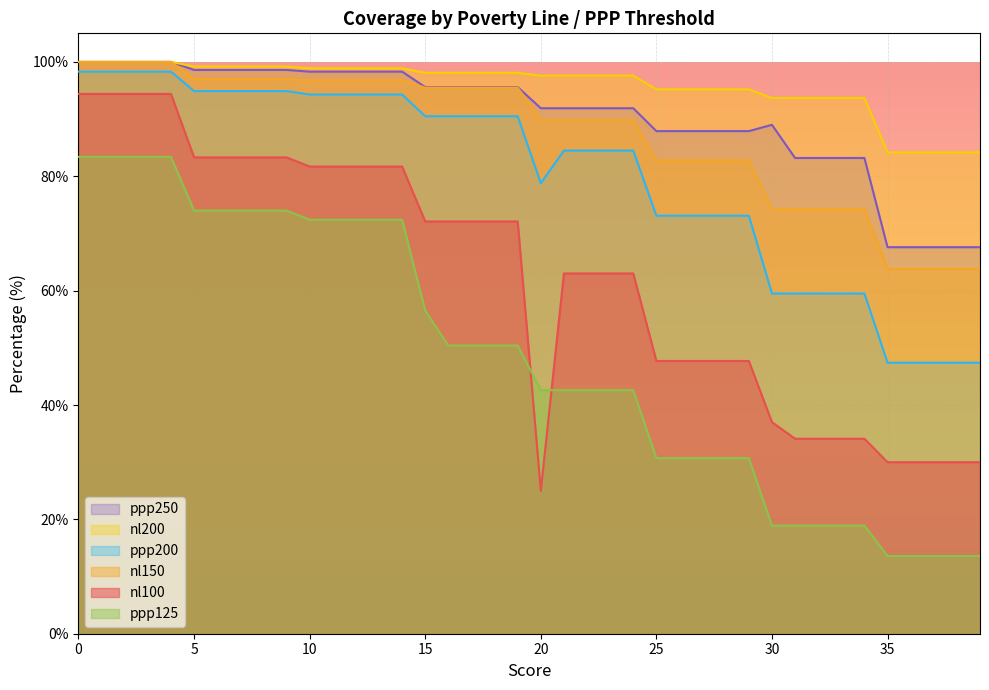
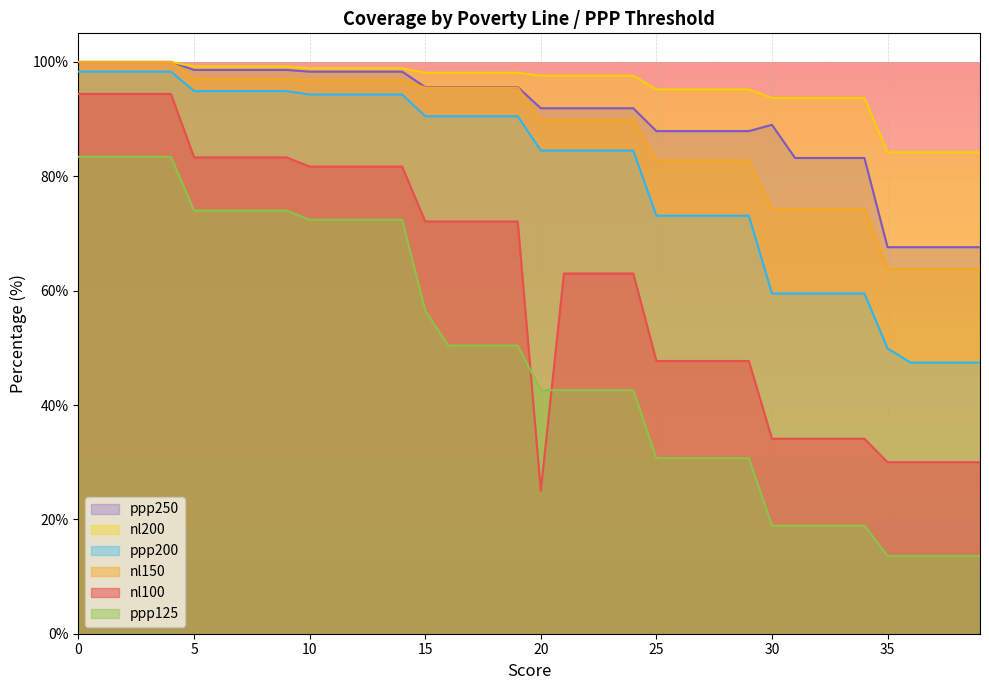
ppp200, 20: 79% -> 85%
nl100, 30: 37% -> 34%
ppp200, 35: 47% -> 50%
